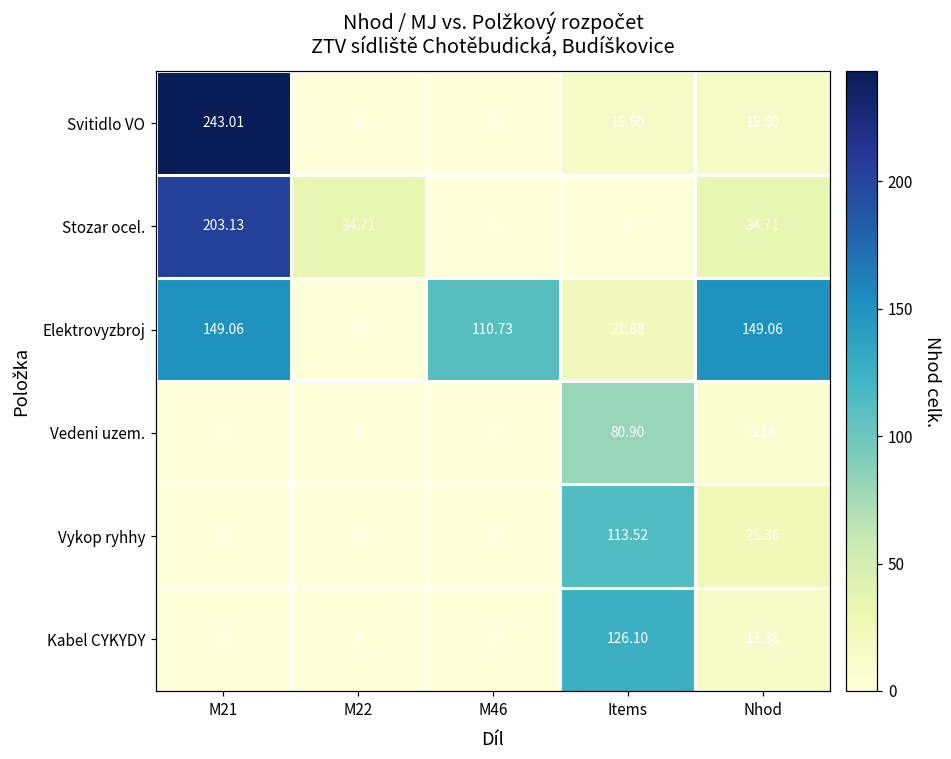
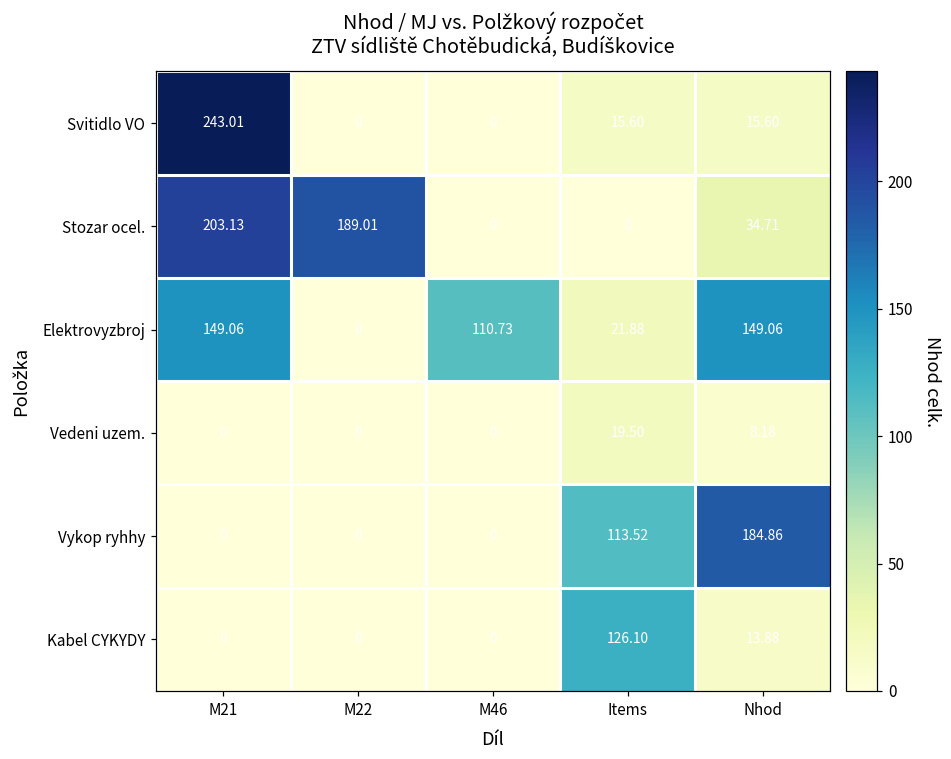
Stozar ocel., M22: 34.71 -> 189.01
Vedeni uzem., Items: 80.90 -> 19.50
Vykop ryhhy, Nhod: 25.36 -> 184.86
